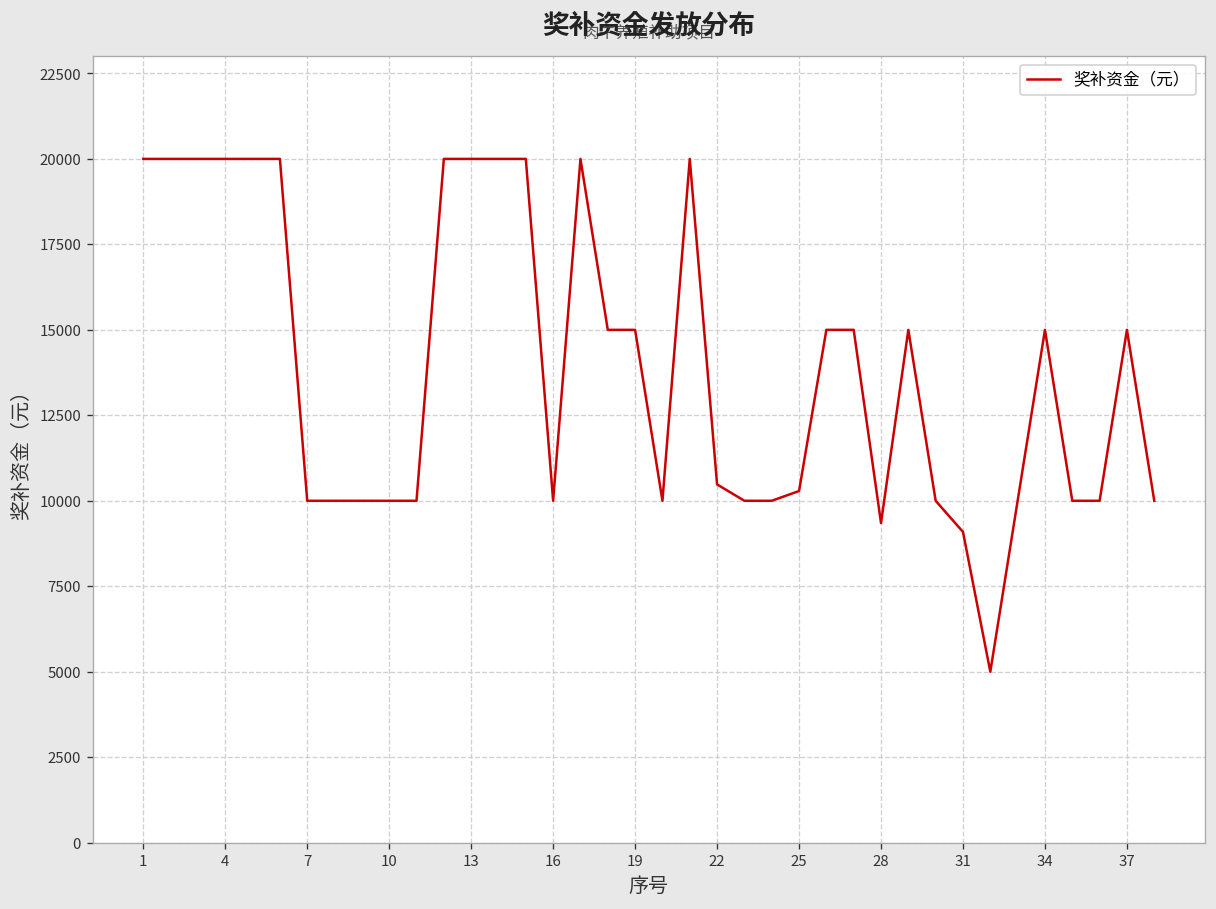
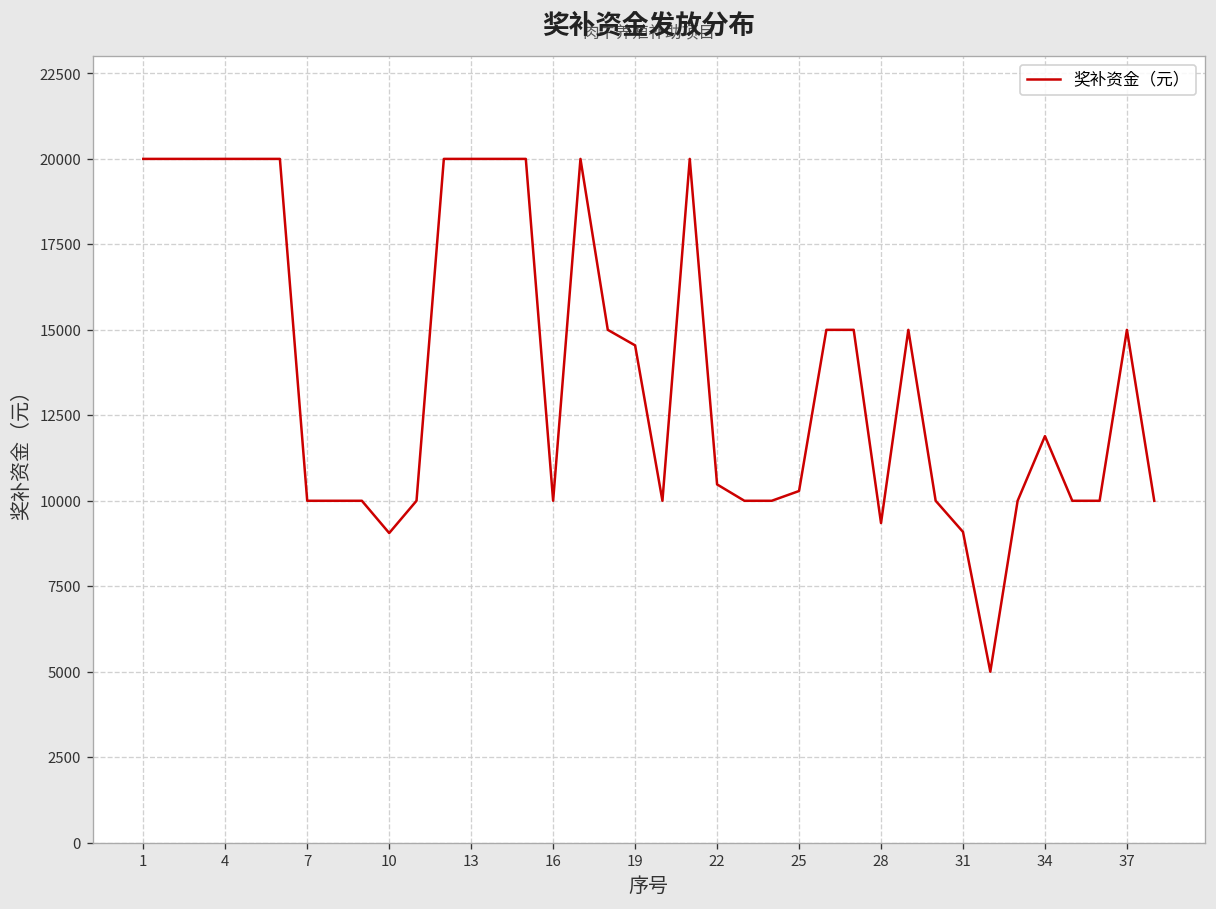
10: 10000 -> 9100
19: 15000 -> 14500
34: 15000 -> 11900
